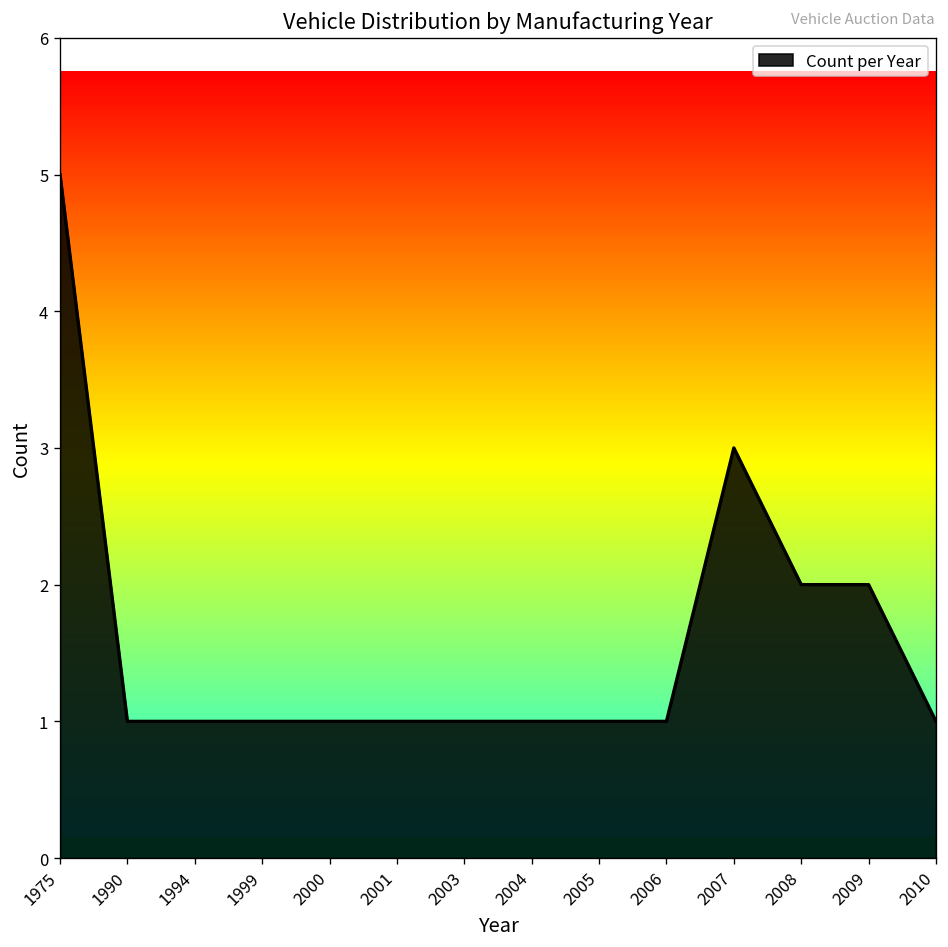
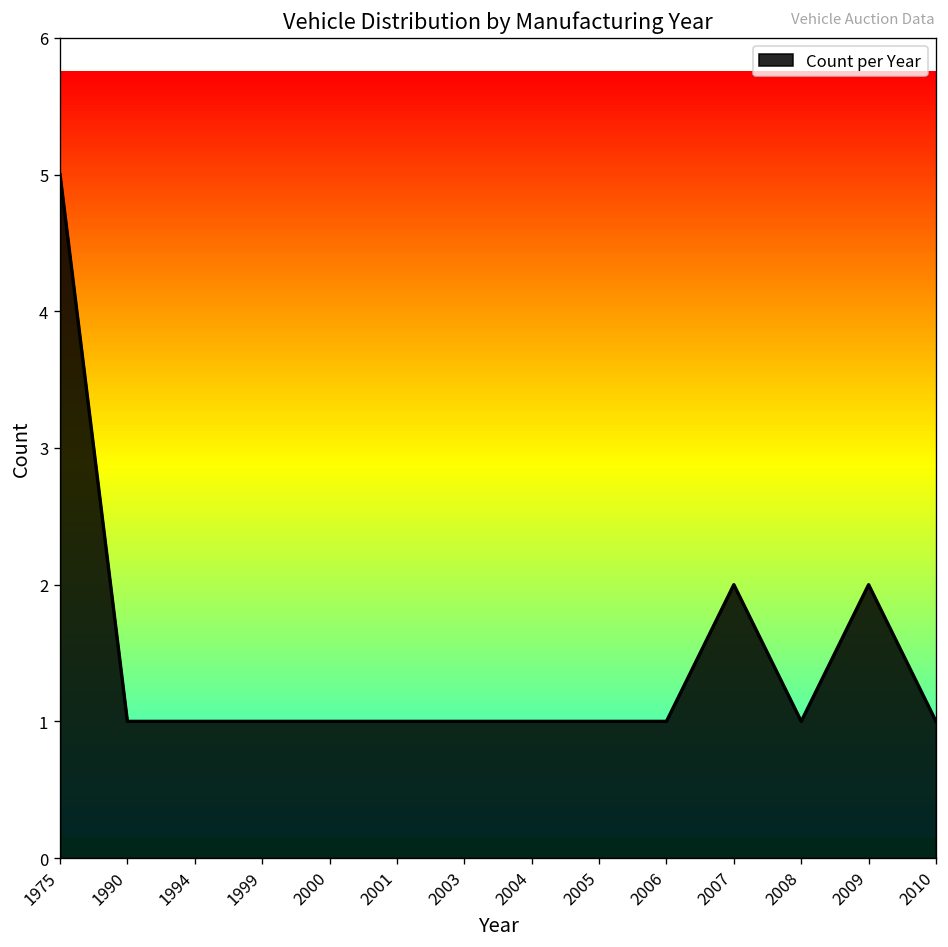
2007: 3 -> 2
2008: 2 -> 1
